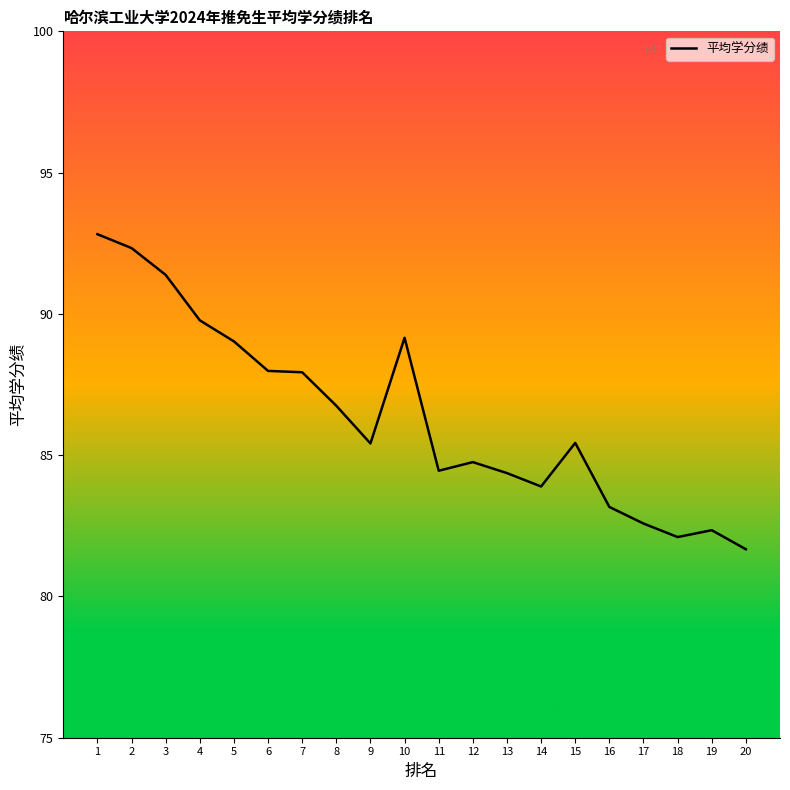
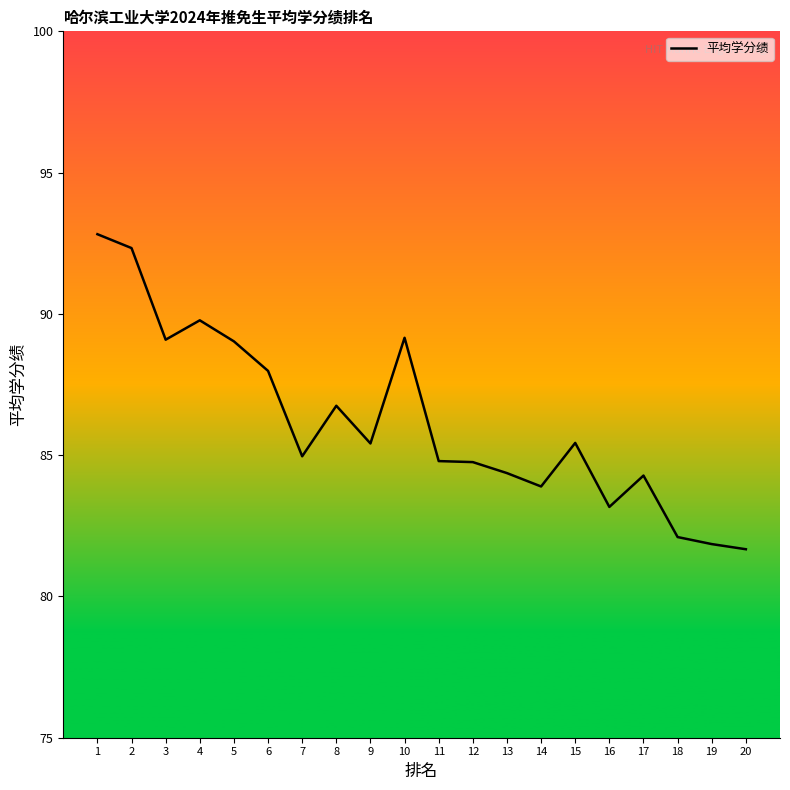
3: 91.4 -> 89.1
7: 87.9 -> 85.0
11: 84.4 -> 84.8
17: 82.6 -> 84.3
19: 82.3 -> 81.9
